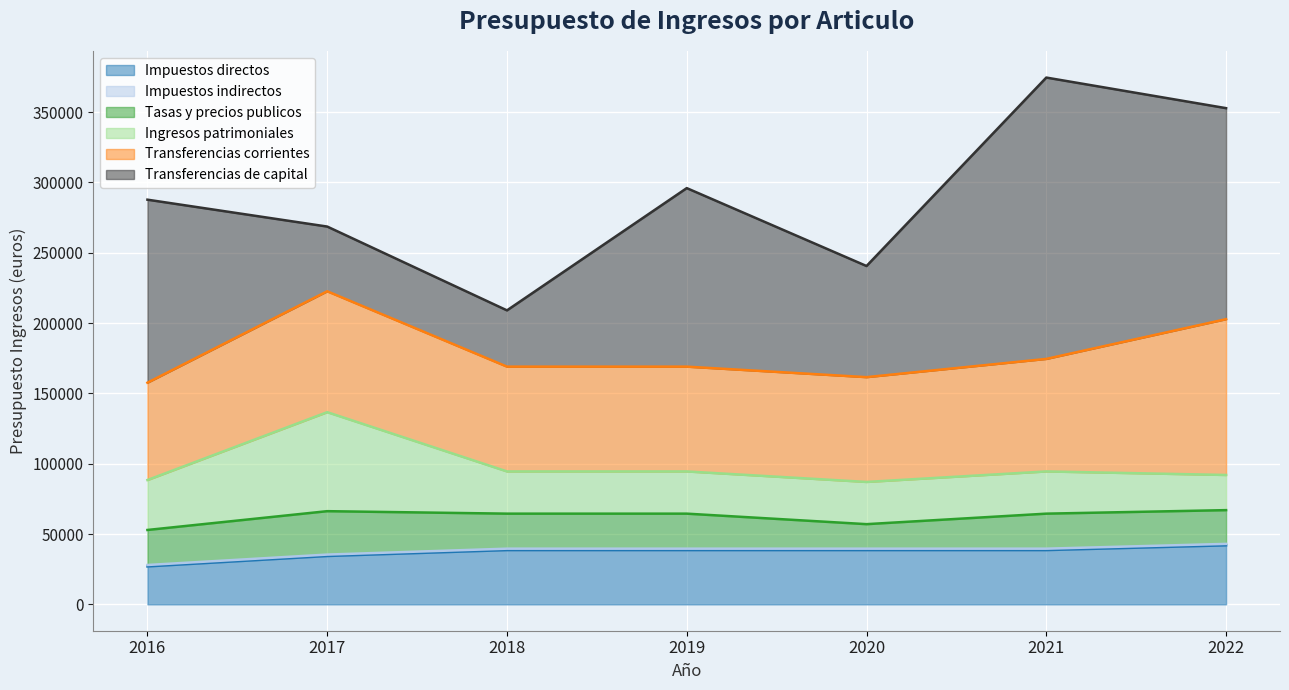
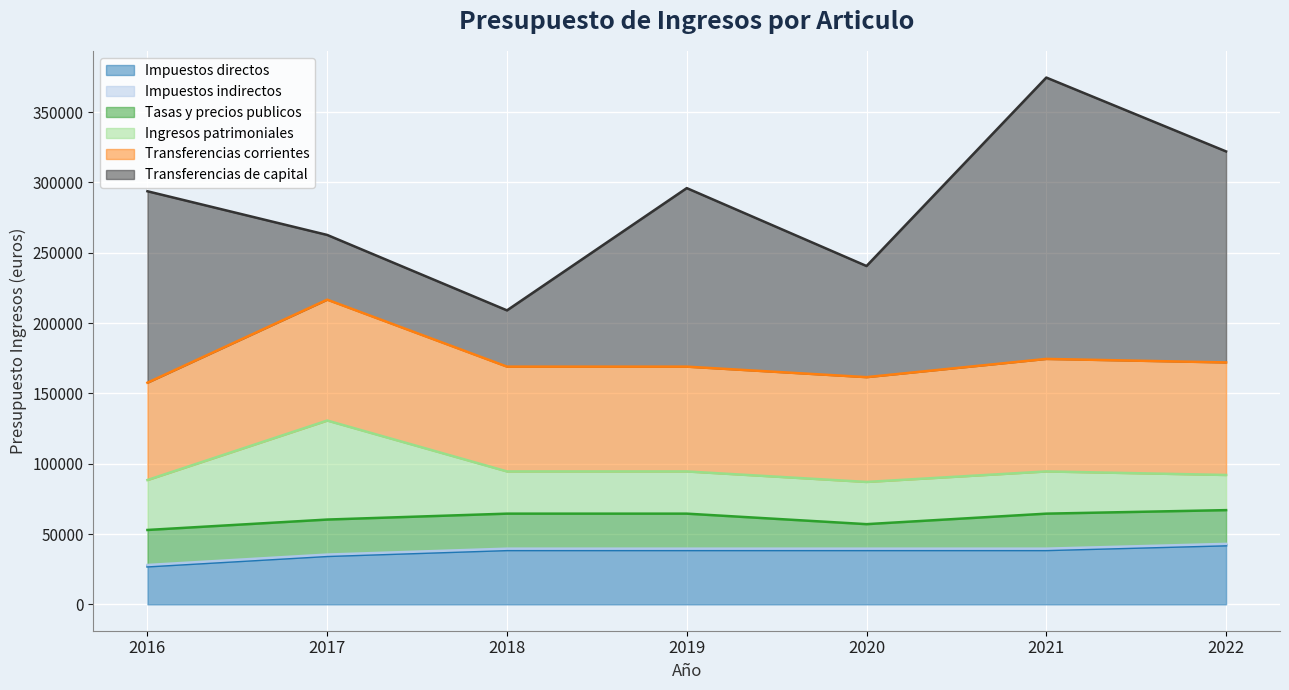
Transferencias de capital, 2016: 130000 -> 136000
Tasas y precios publicos, 2017: 31000 -> 25000
Transferencias corrientes, 2022: 111000 -> 80000
